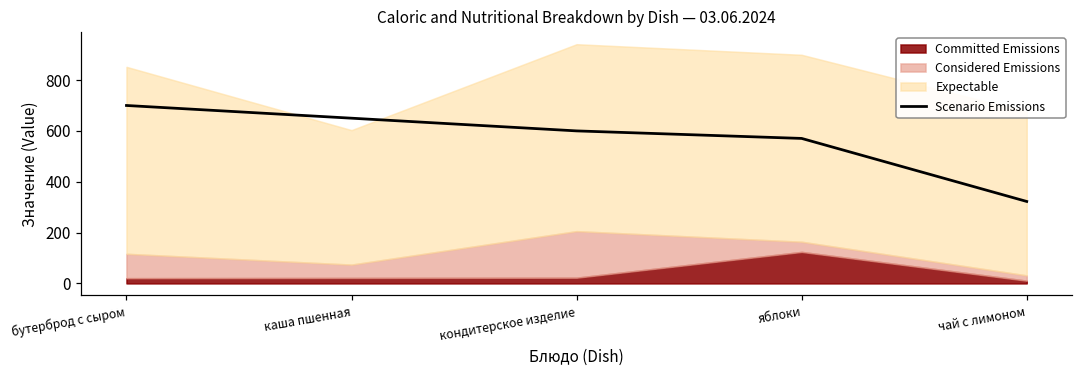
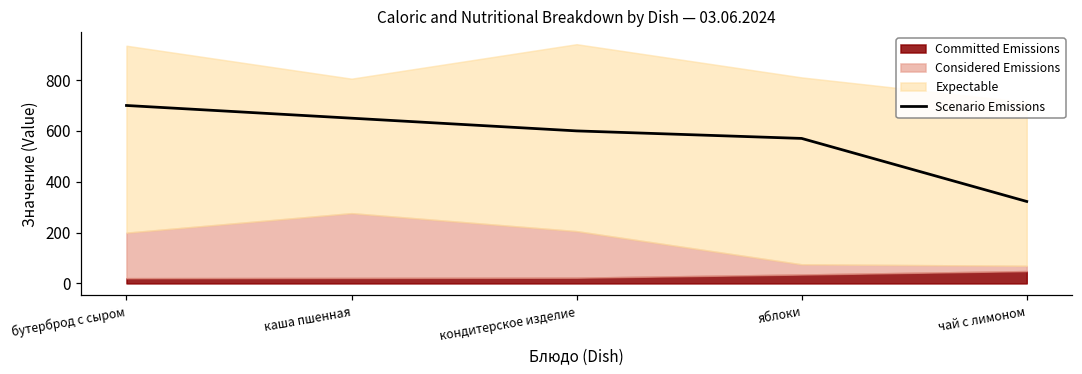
Considered Emissions, бутерброд с сыром: 100 -> 180
Considered Emissions, каша пшенная: 50 -> 250
Committed Emissions, яблоки: 120 -> 40
Committed Emissions, чай с лимоном: 10 -> 50
